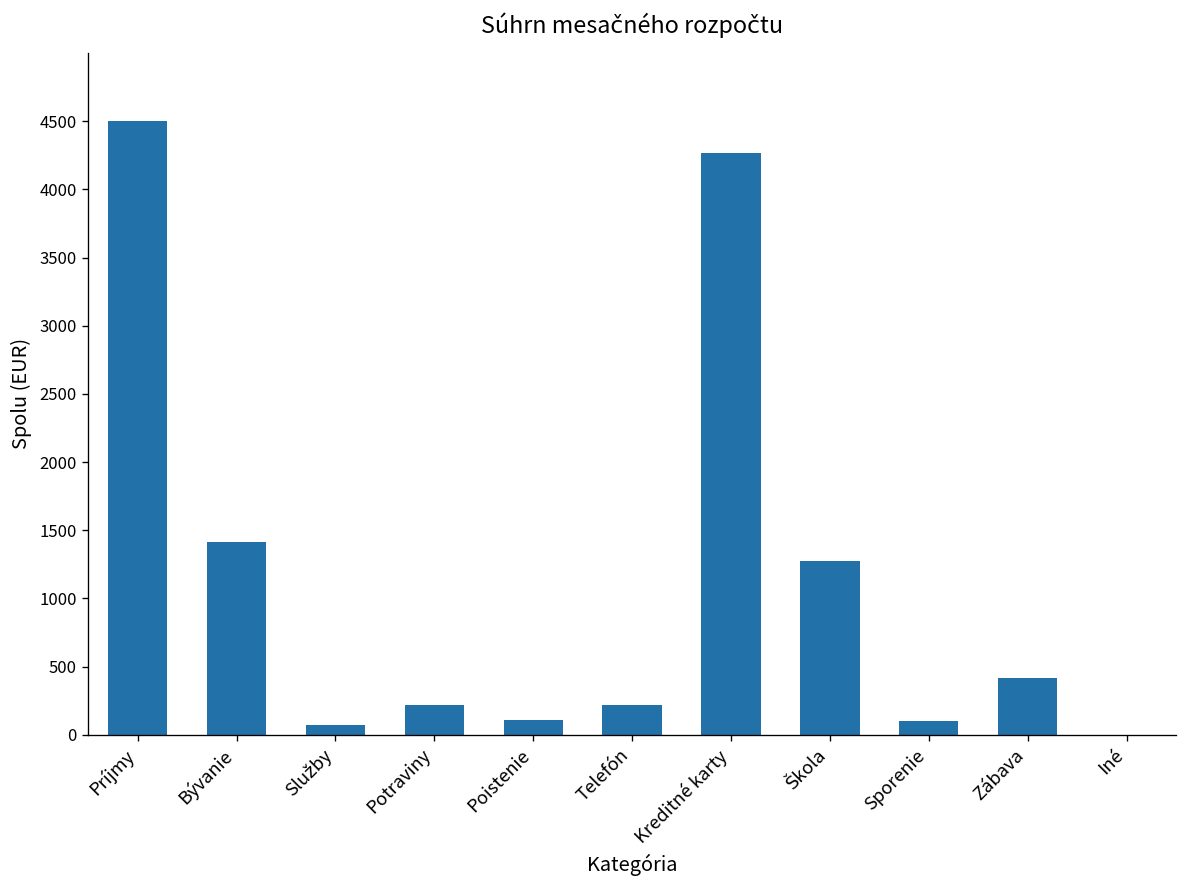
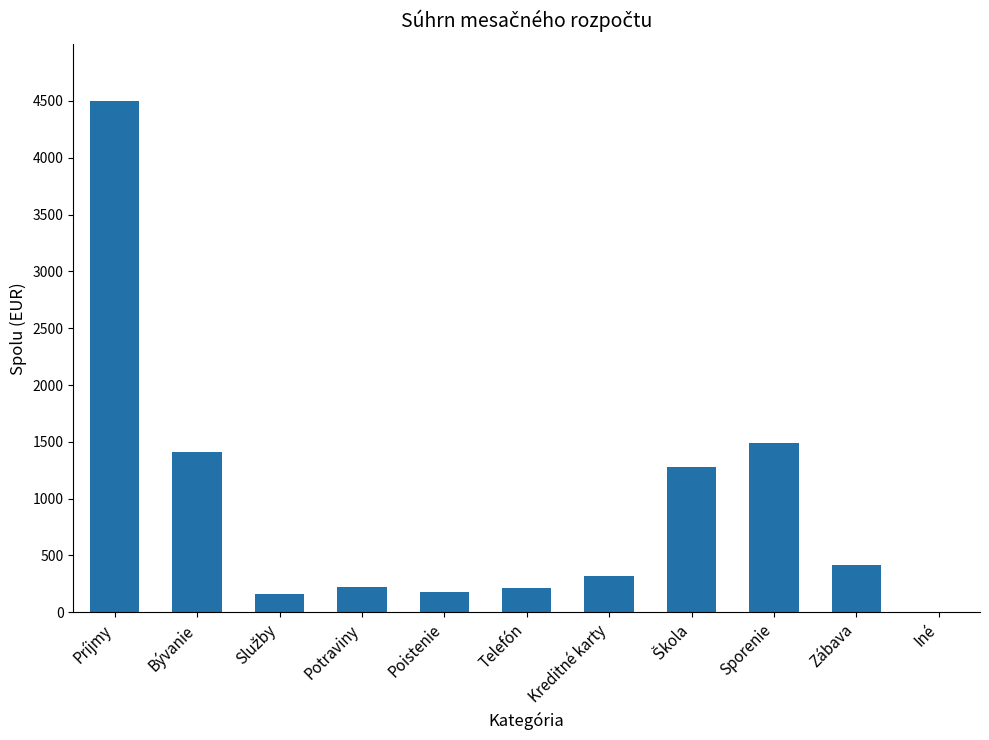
Služby: 70 -> 160
Poistenie: 110 -> 180
Kreditné karty: 4260 -> 320
Sporenie: 100 -> 1490
